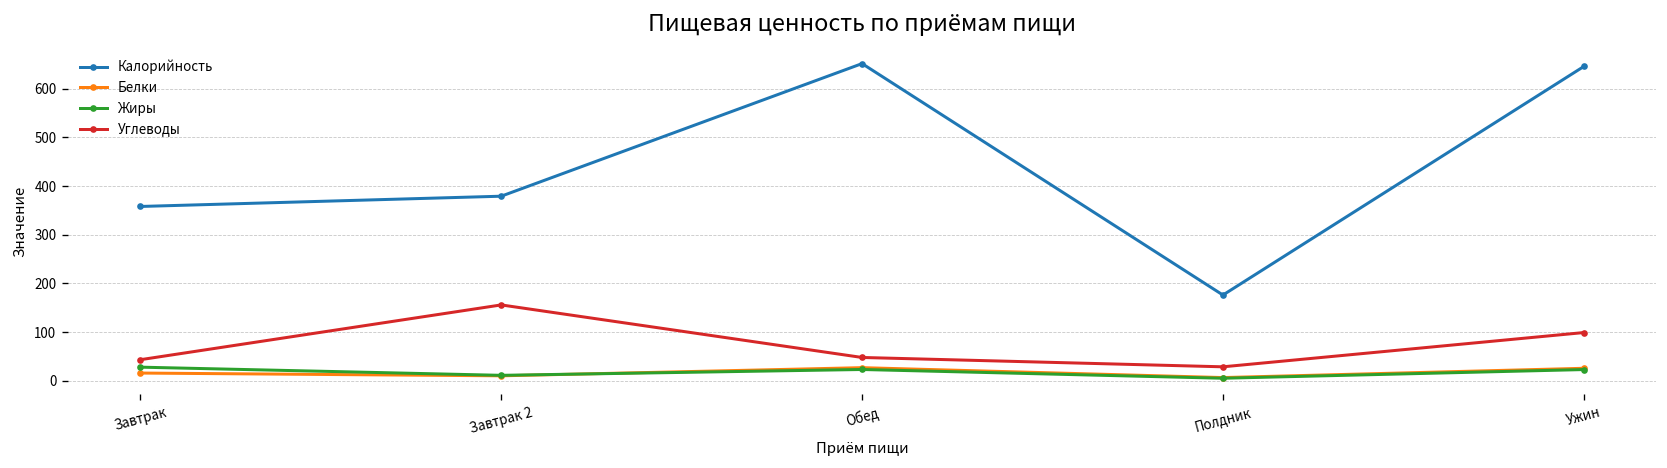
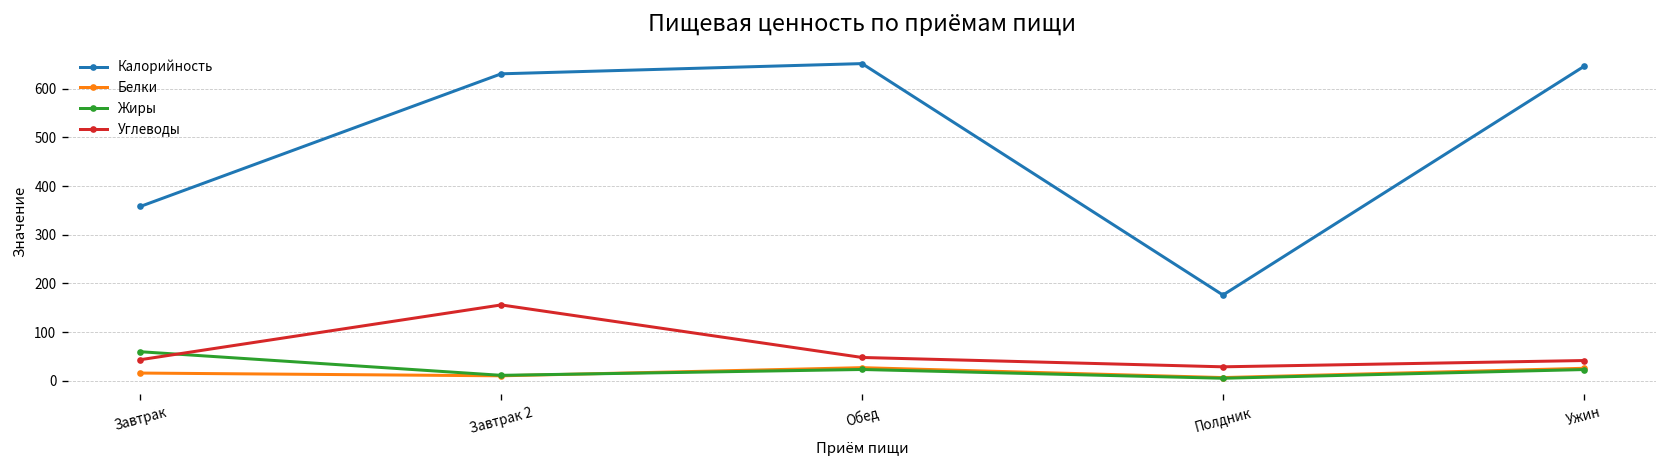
Жиры, Завтрак: 30 -> 60
Калорийность, Завтрак 2: 380 -> 630
Углеводы, Ужин: 100 -> 40
